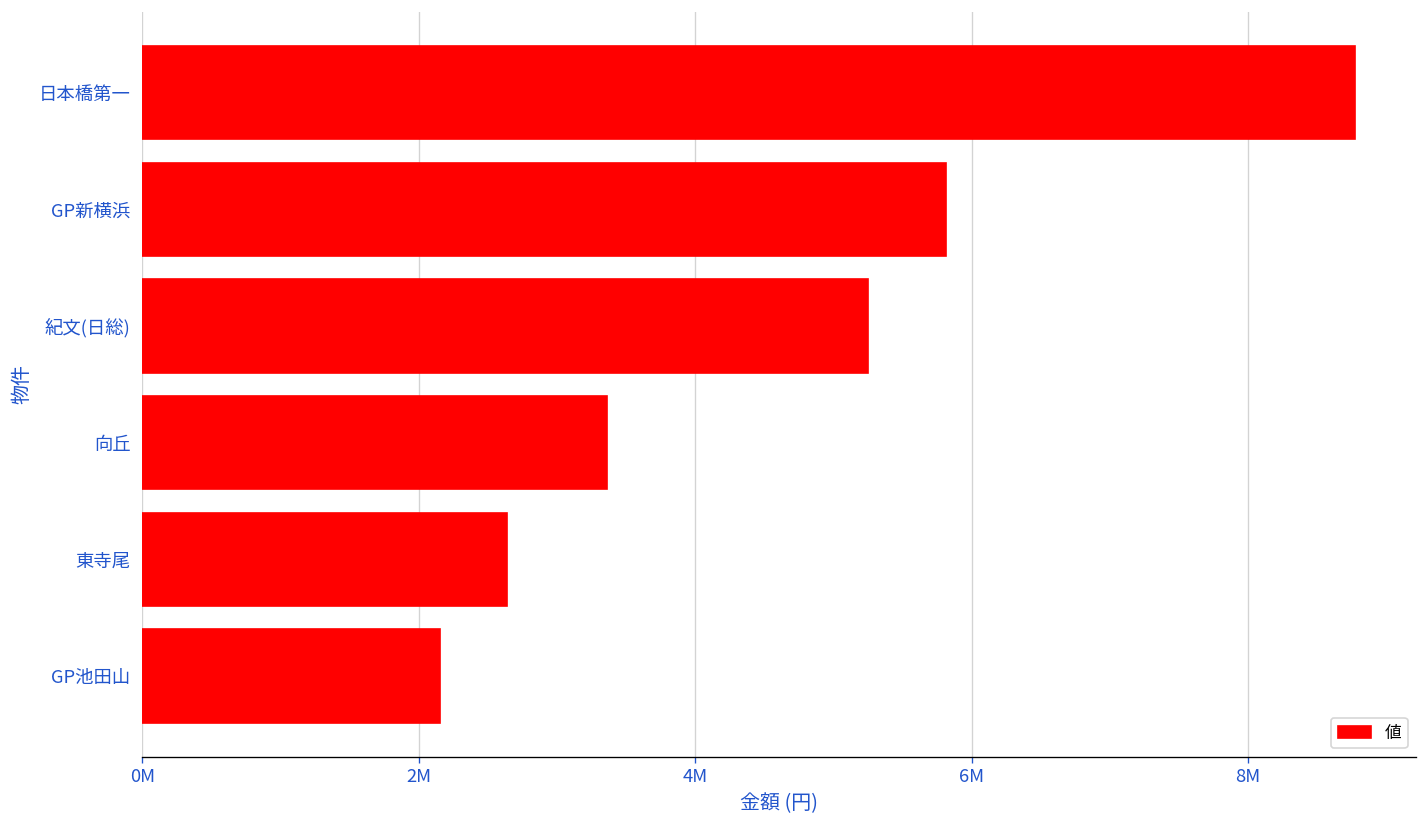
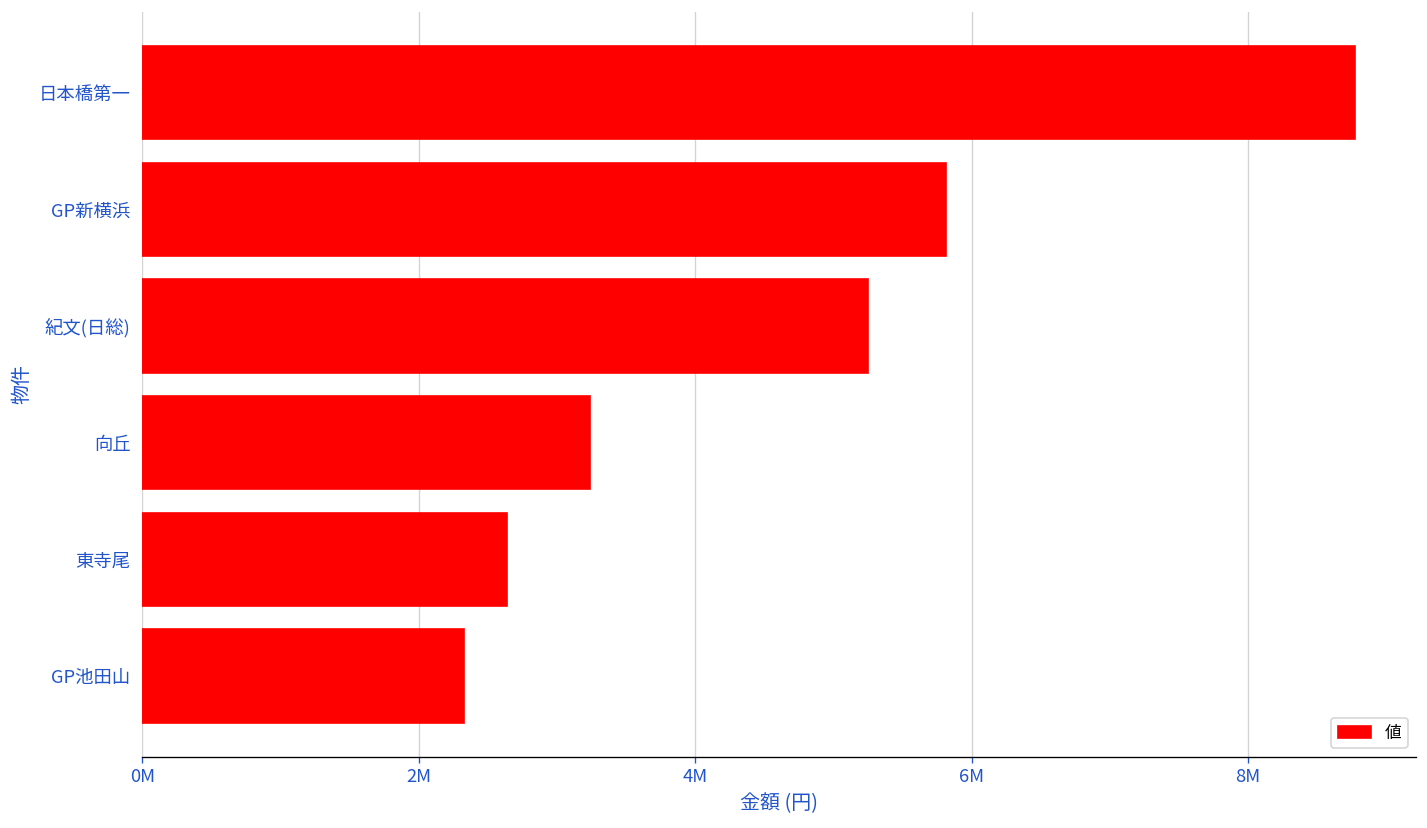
向丘: 3360000 -> 3240000
GP池田山: 2150000 -> 2330000
